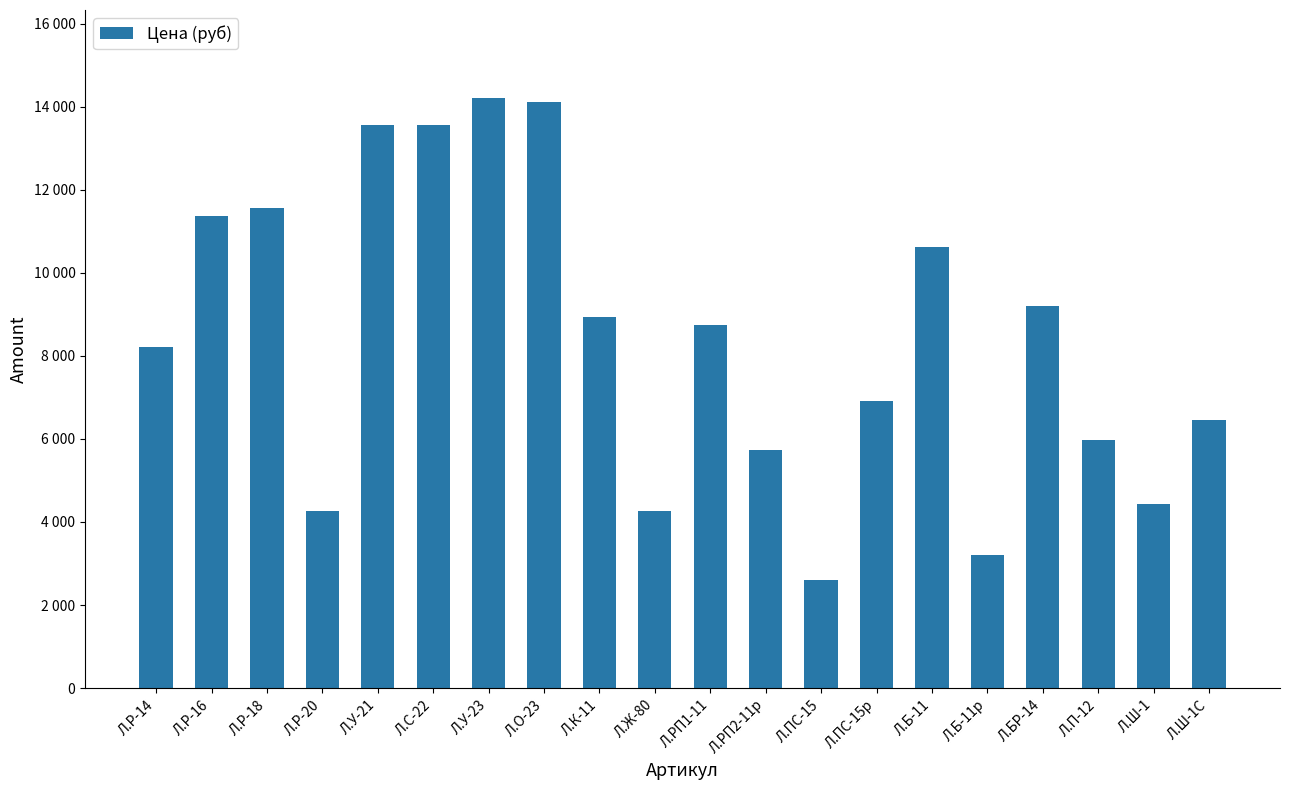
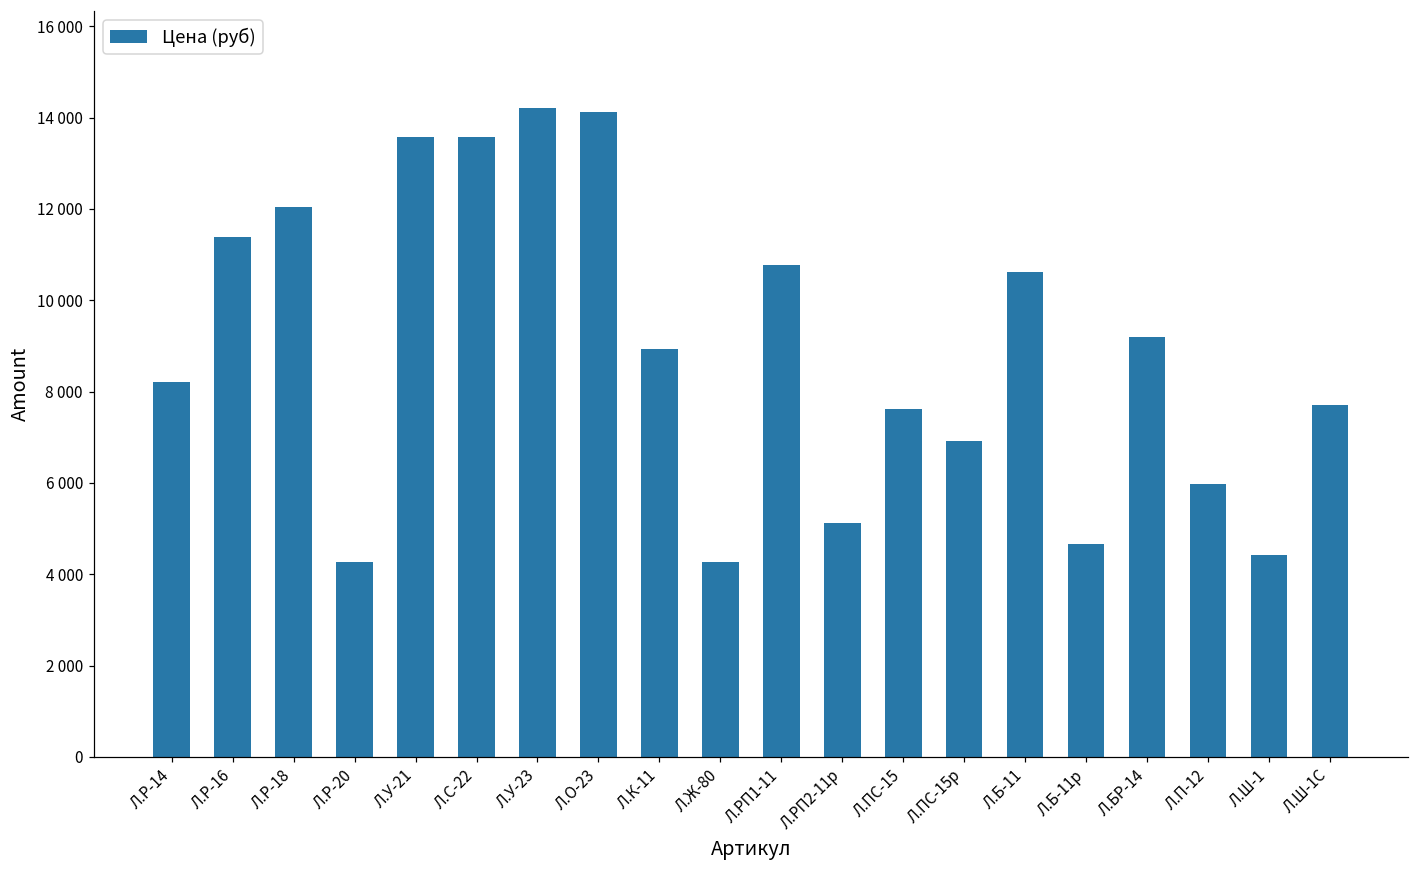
Л.Р-18: 11600 -> 12000
Л.РП1-11: 8700 -> 10800
Л.РП2-11р: 5700 -> 5100
Л.ПС-15: 2600 -> 7600
Л.Б-11р: 3200 -> 4700
Л.Ш-1С: 6500 -> 7700
